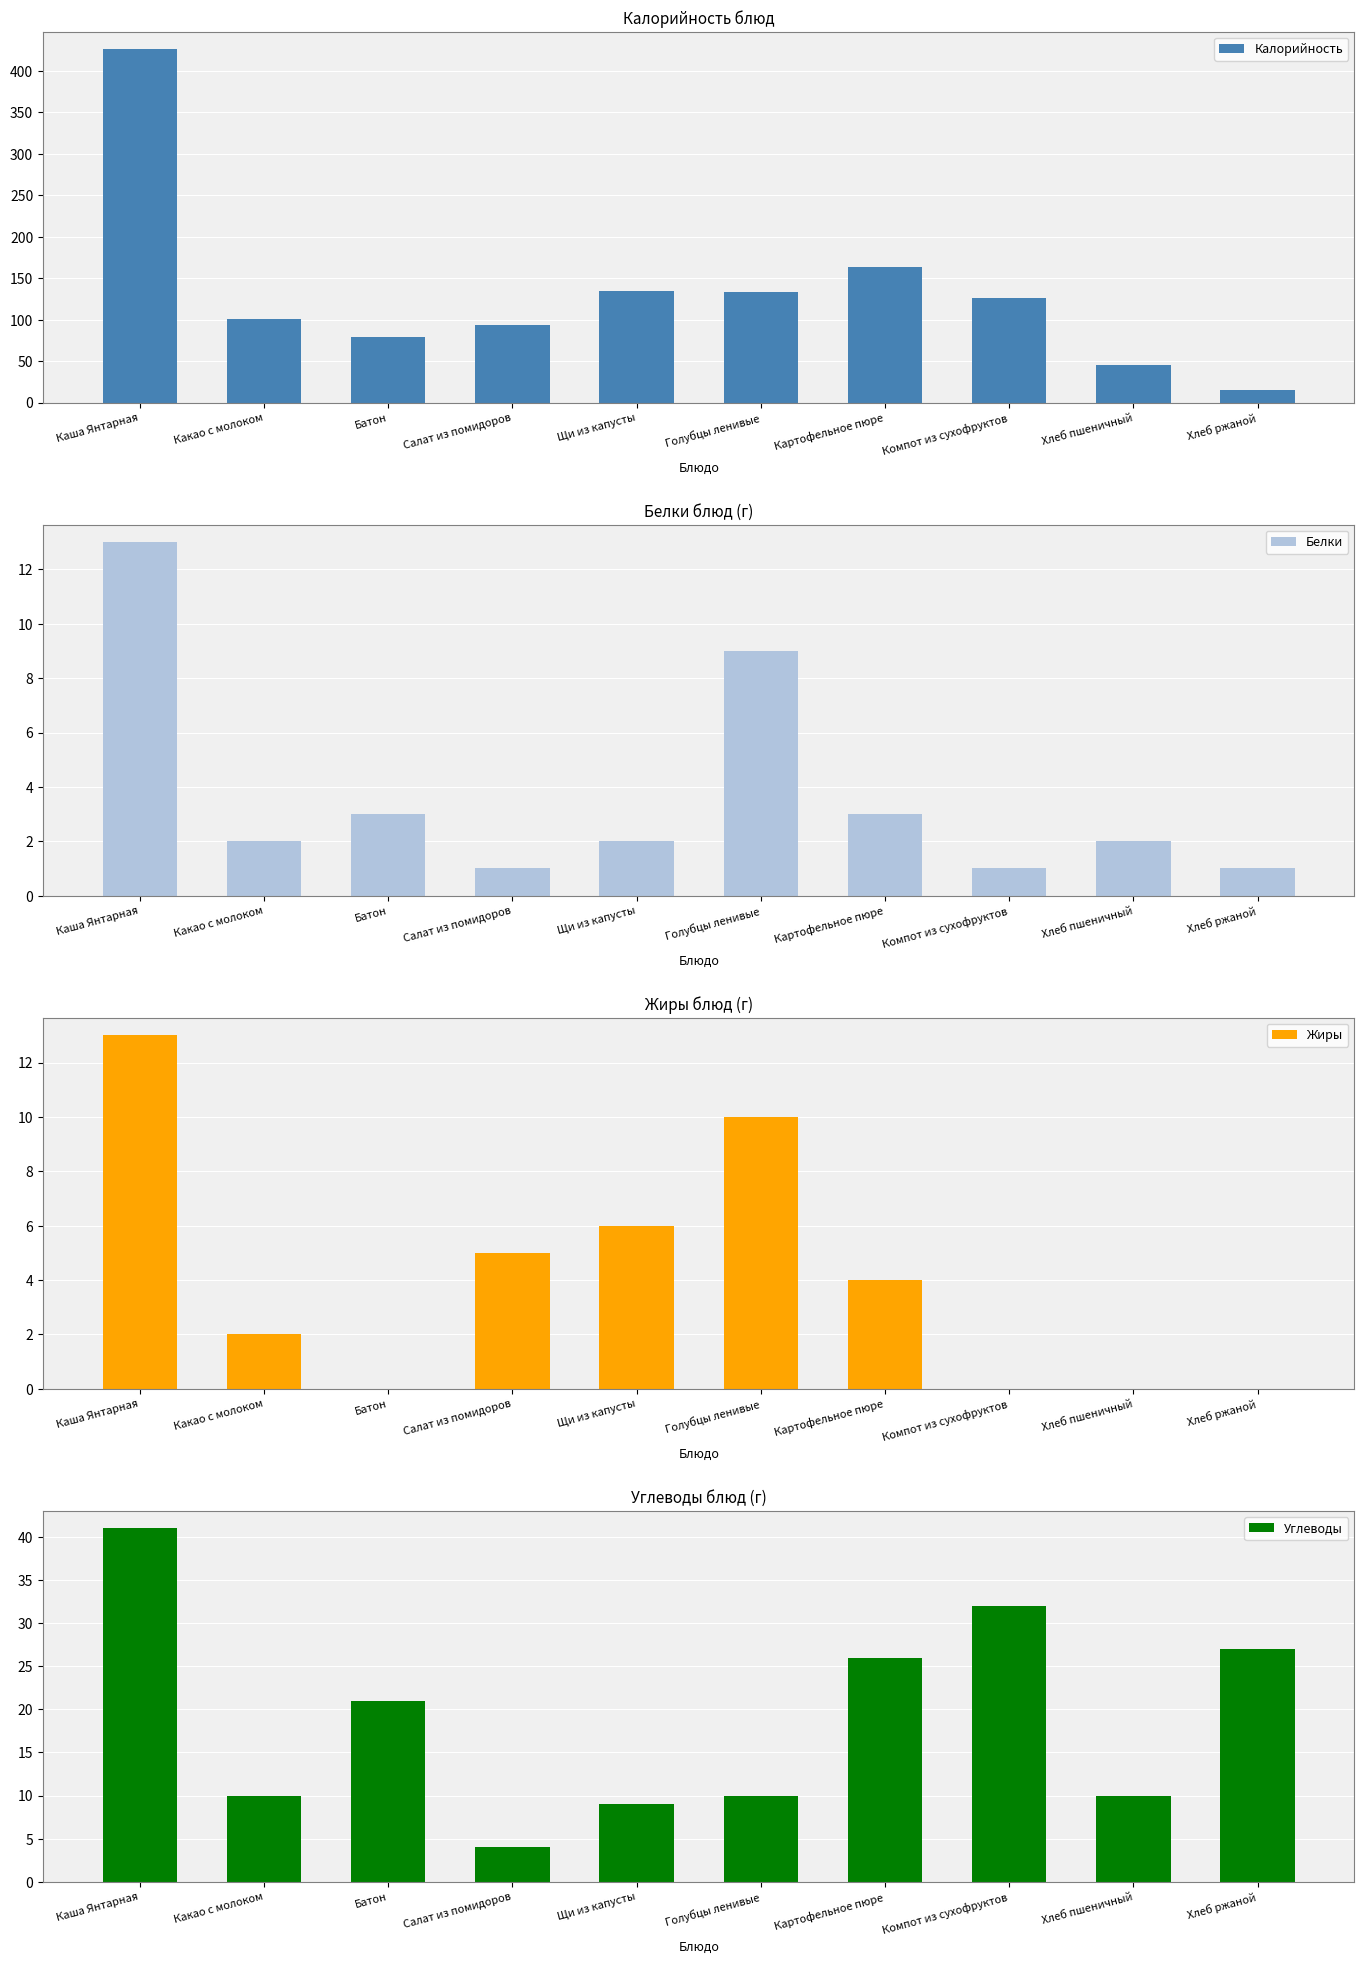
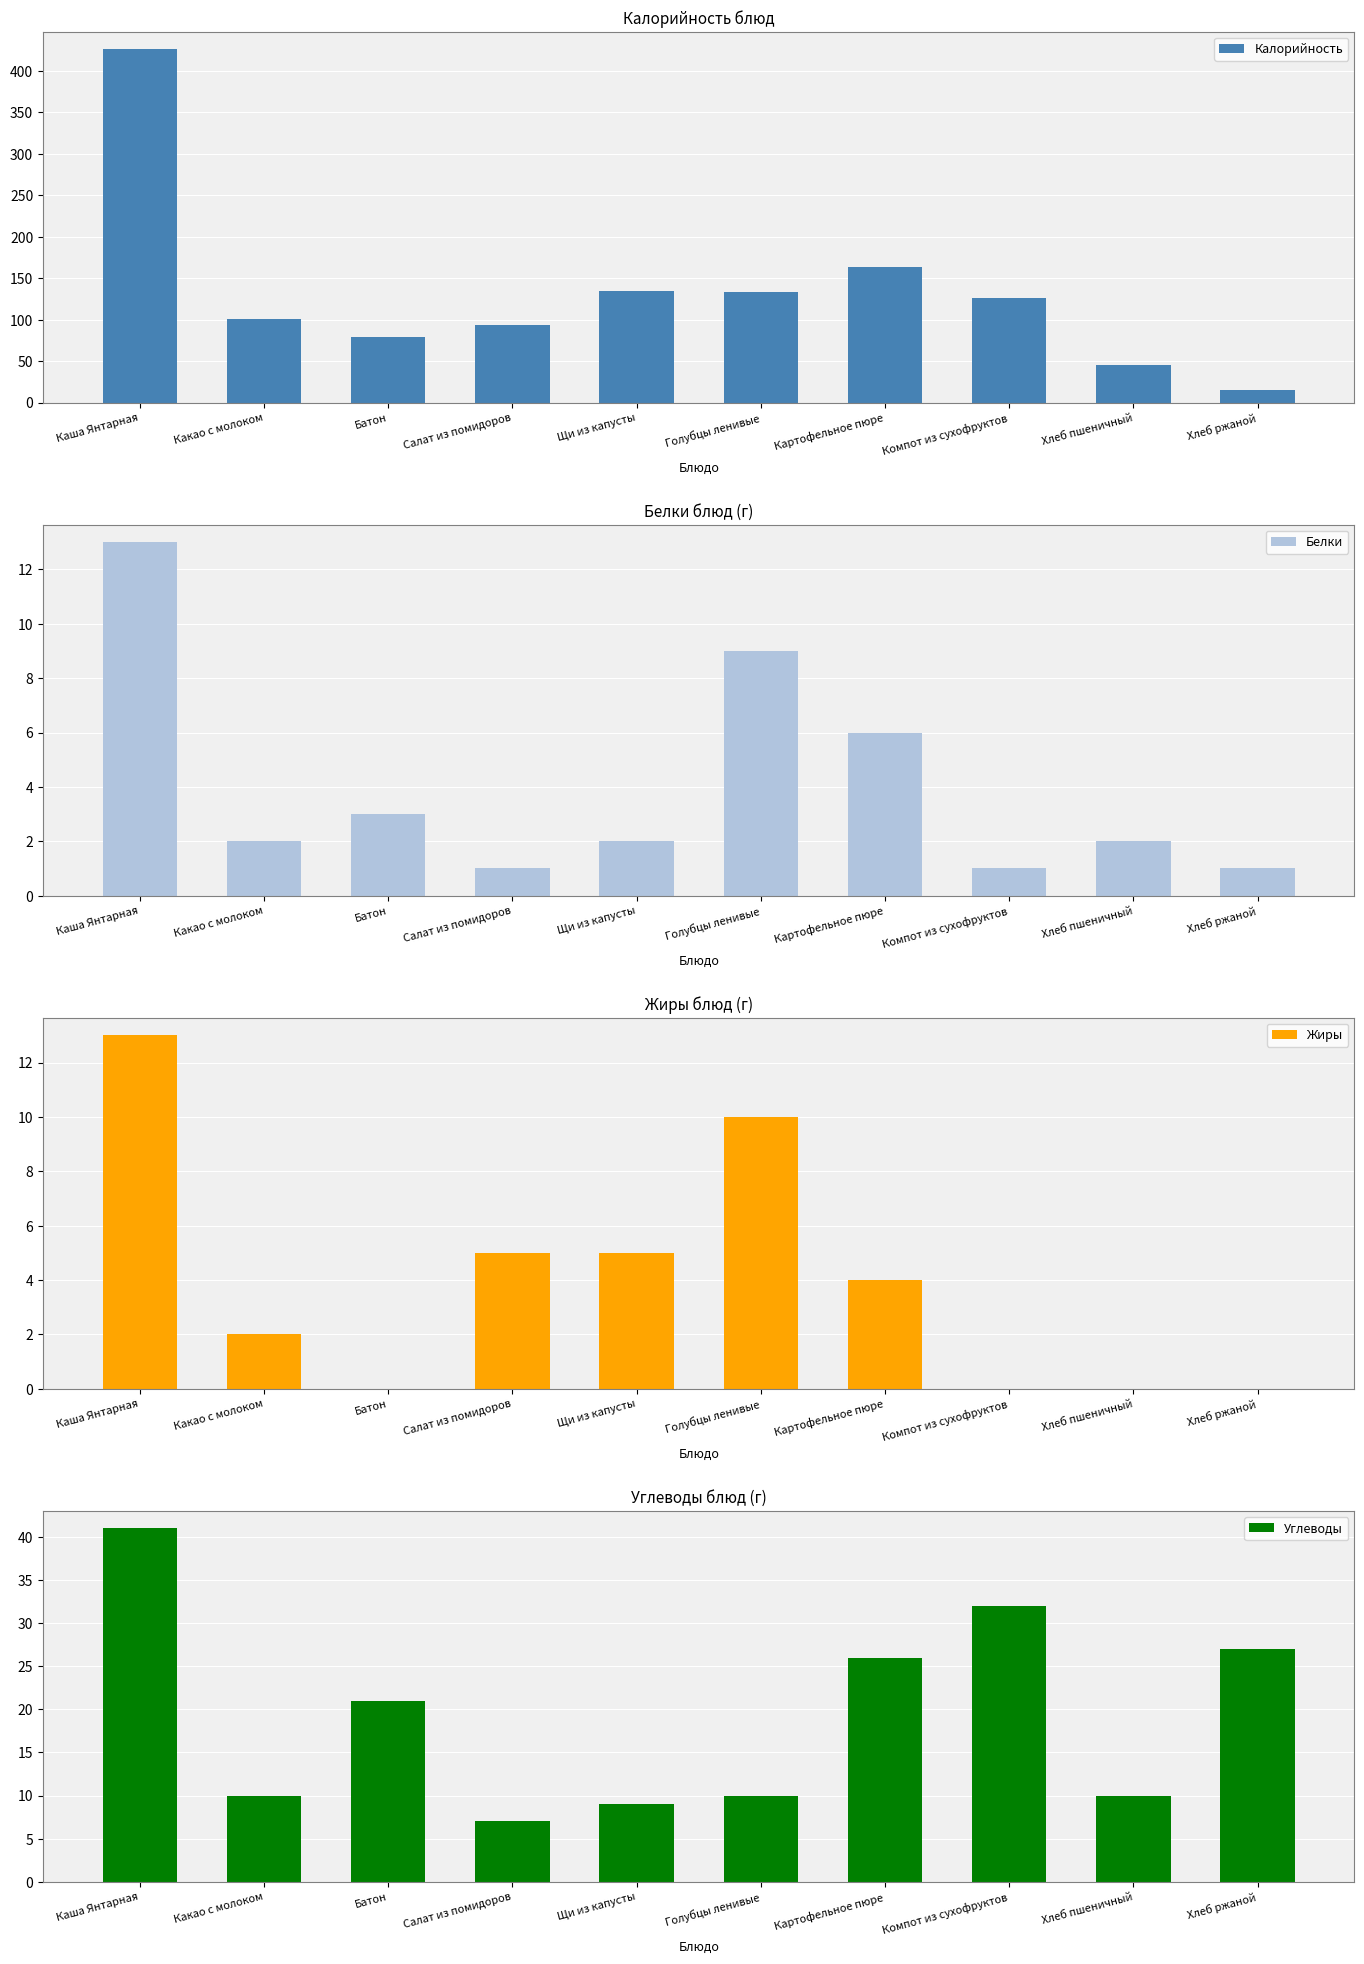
Белки блюд (г), Картофельное пюре: 3 -> 6
Жиры блюд (г), Щи из капусты: 6 -> 5
Углеводы блюд (г), Салат из помидоров: 4 -> 7
